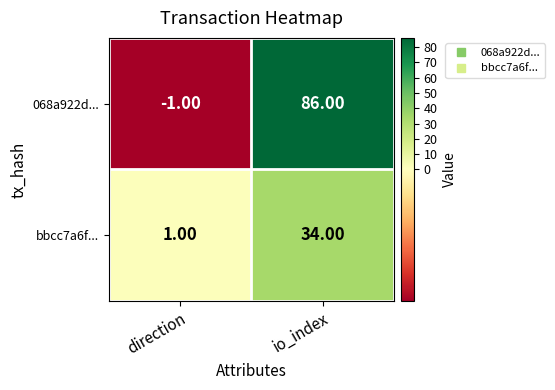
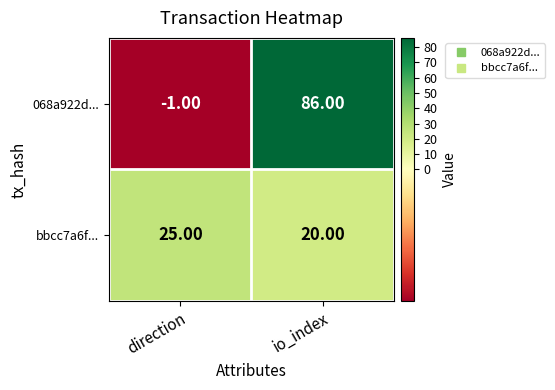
bbcc7a6f..., direction: 1.00 -> 25.00
bbcc7a6f..., io_index: 34.00 -> 20.00
